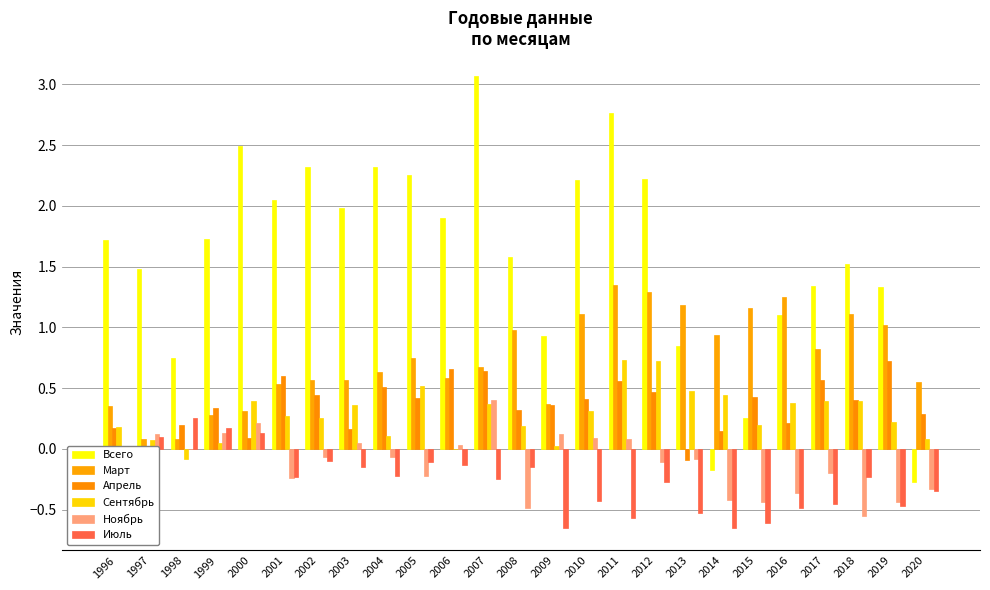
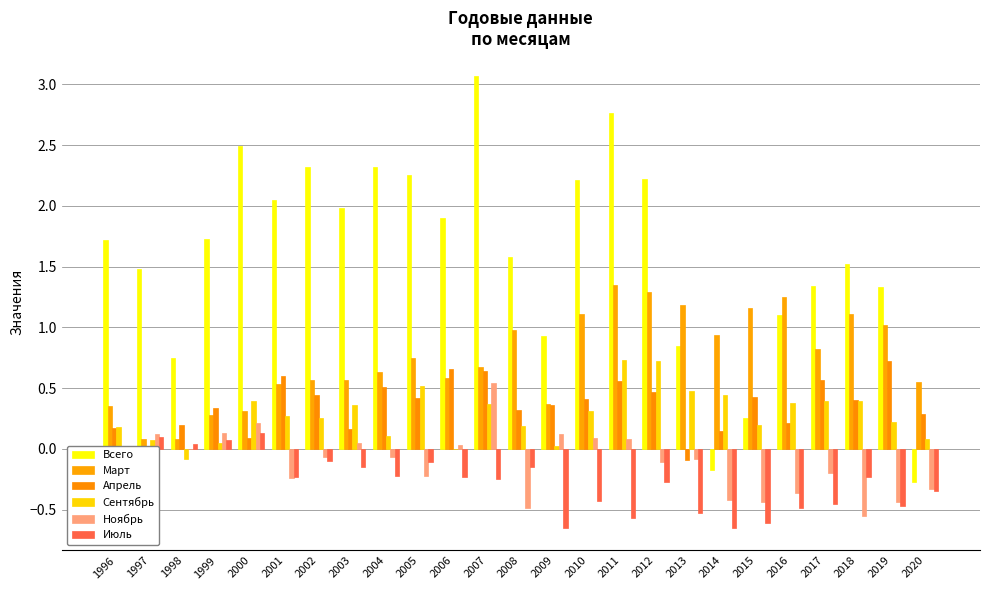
Июль, 1998: 0.25 -> 0.04
Июль, 1999: 0.17 -> 0.07
Июль, 2006: -0.13 -> -0.23
Ноябрь, 2007: 0.40 -> 0.54
